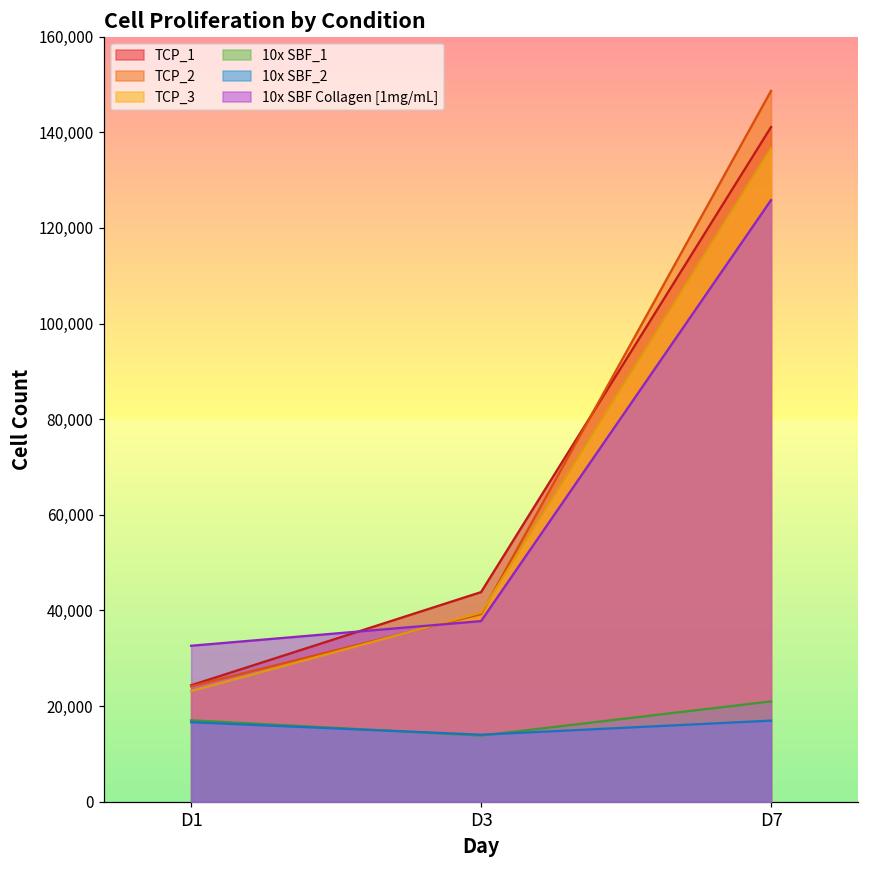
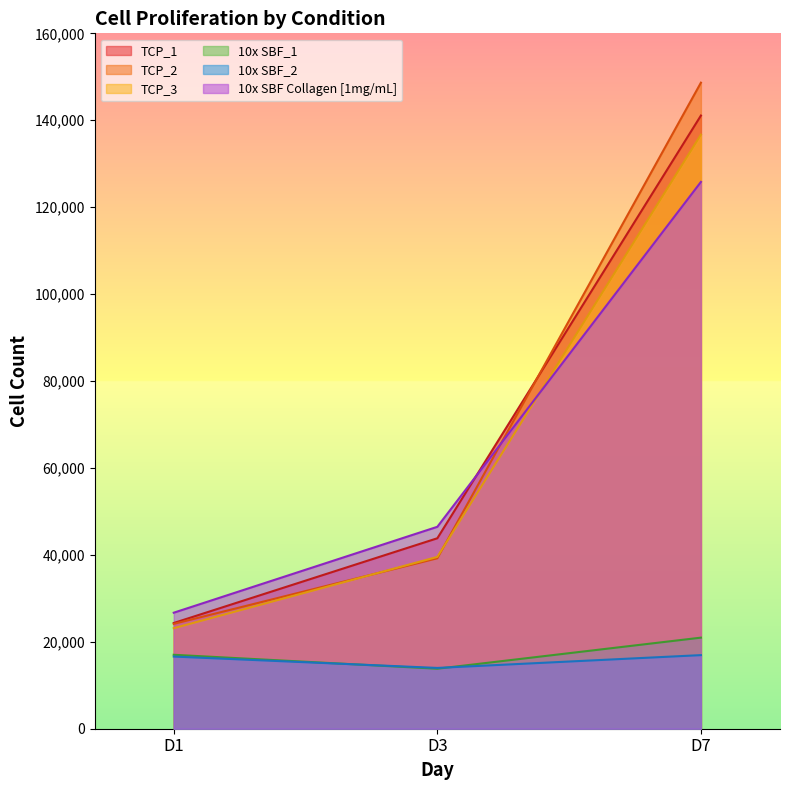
10x SBF Collagen [1mg/mL], D1: 33,000 -> 27,000
10x SBF Collagen [1mg/mL], D3: 38,000 -> 46,000
